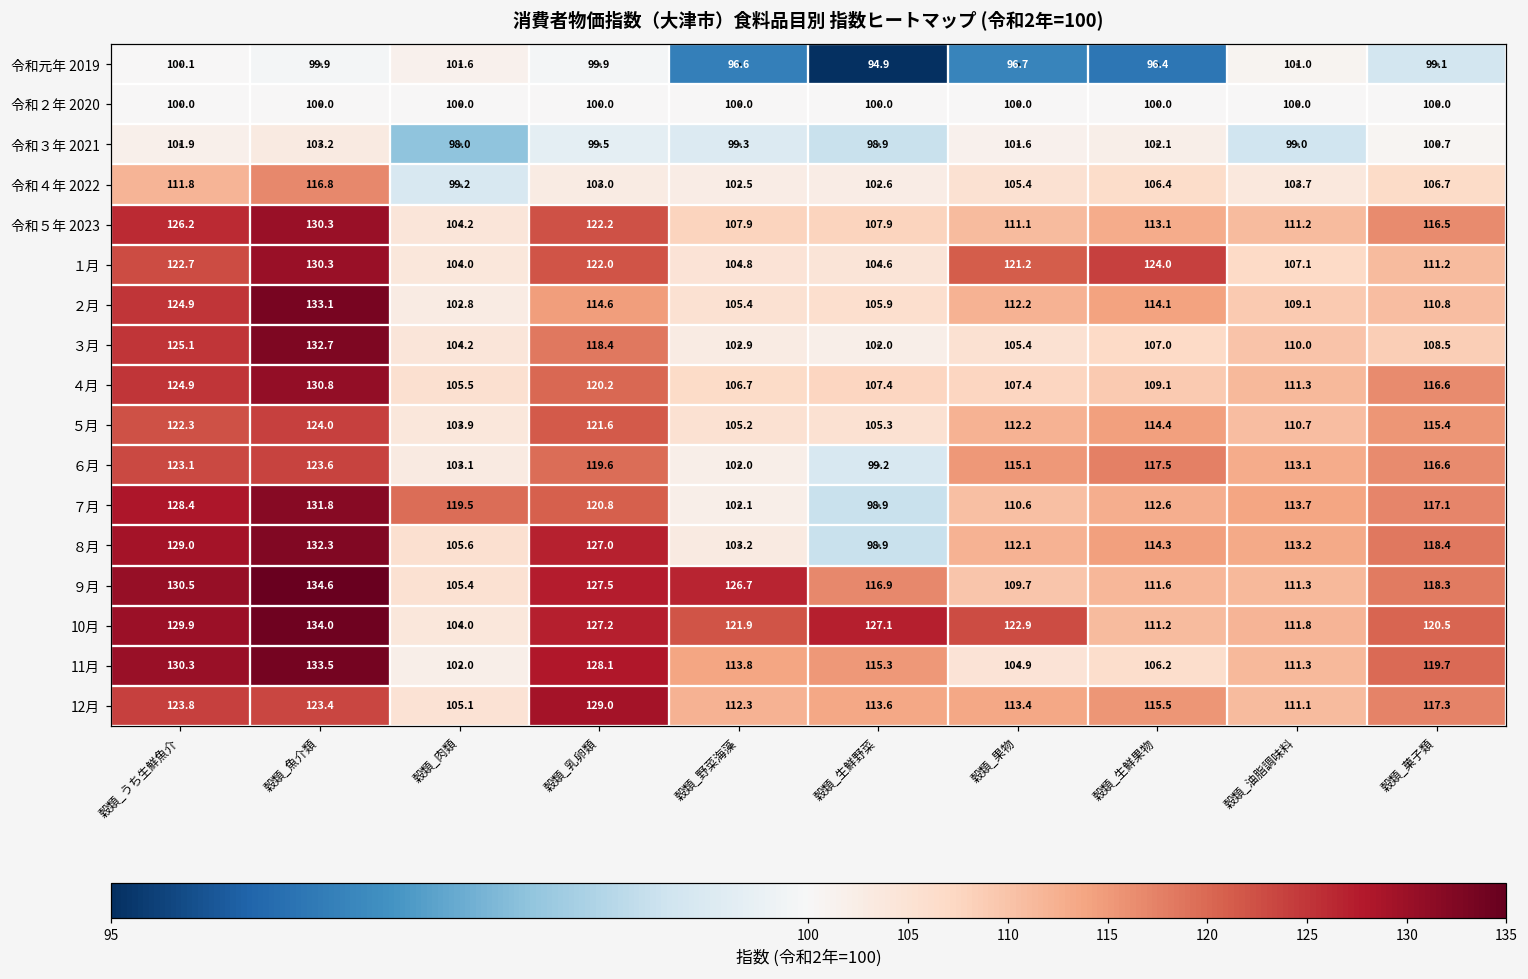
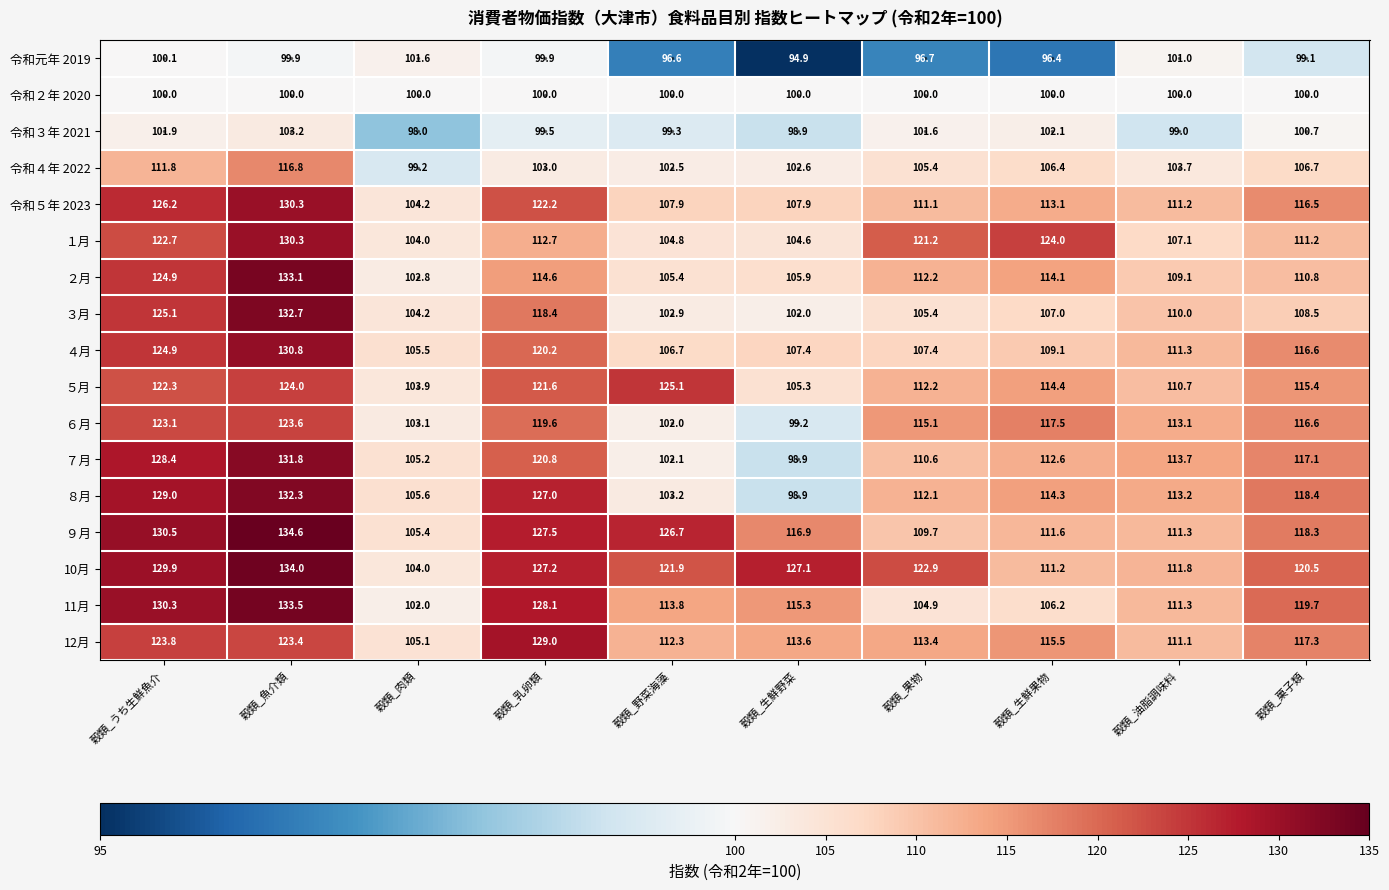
１月, 穀類_乳卵類: 122.0 -> 112.7
５月, 穀類_野菜海藻: 105.2 -> 125.1
７月, 穀類_肉類: 119.5 -> 105.2
